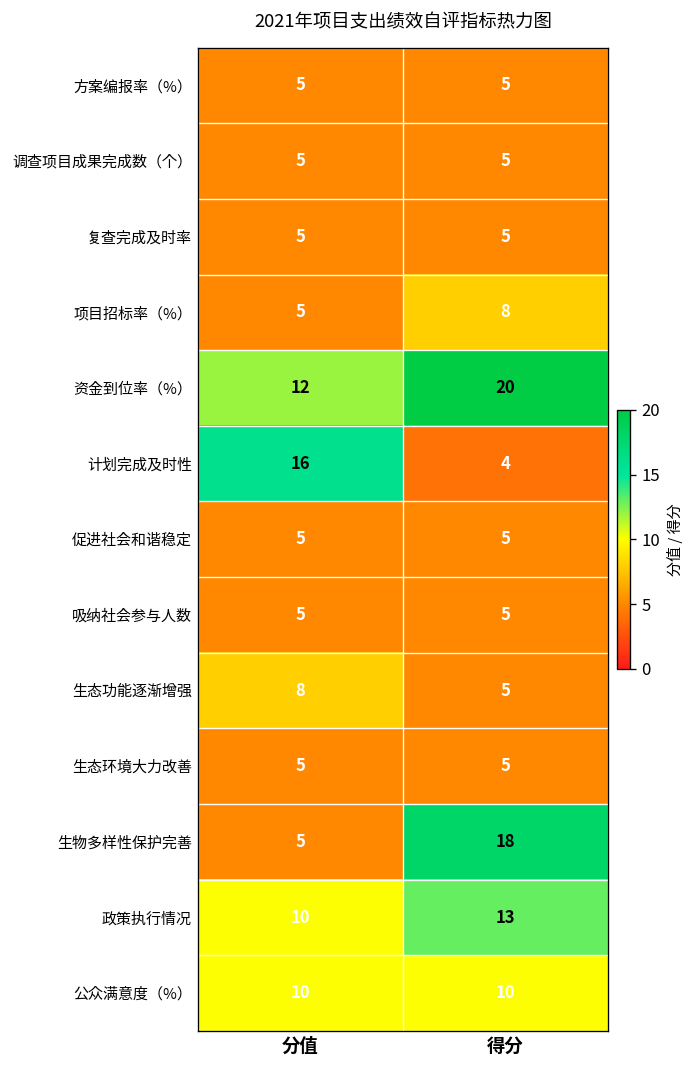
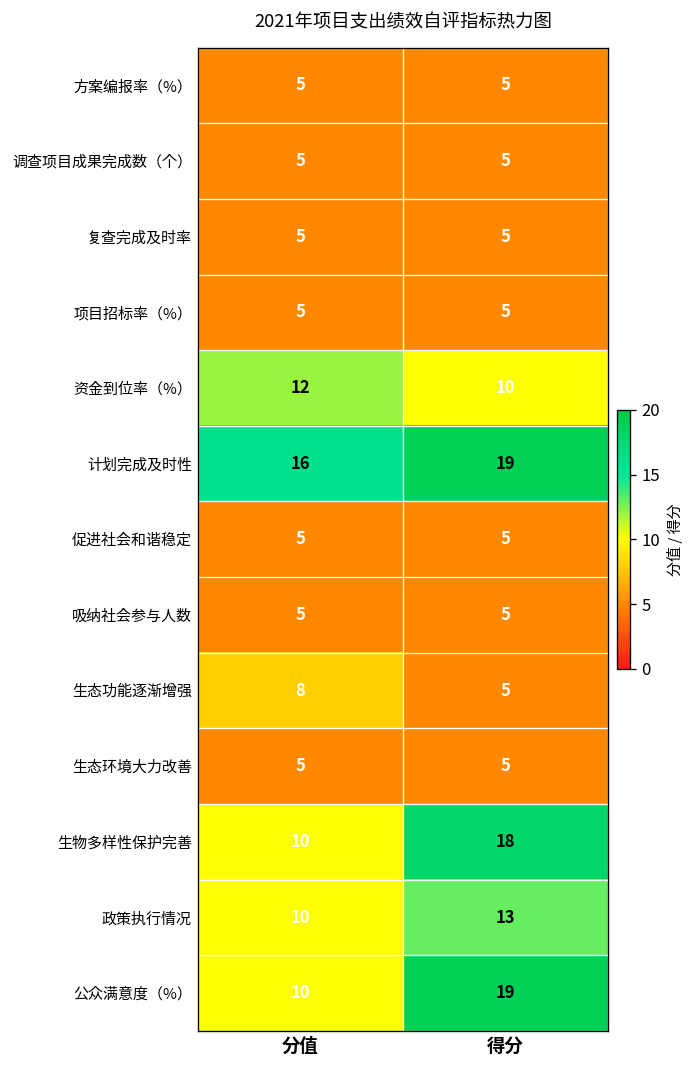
项目招标率（%）, 得分: 8 -> 5
资金到位率（%）, 得分: 20 -> 10
计划完成及时性, 得分: 4 -> 19
生物多样性保护完善, 分值: 5 -> 10
公众满意度（%）, 得分: 10 -> 19
